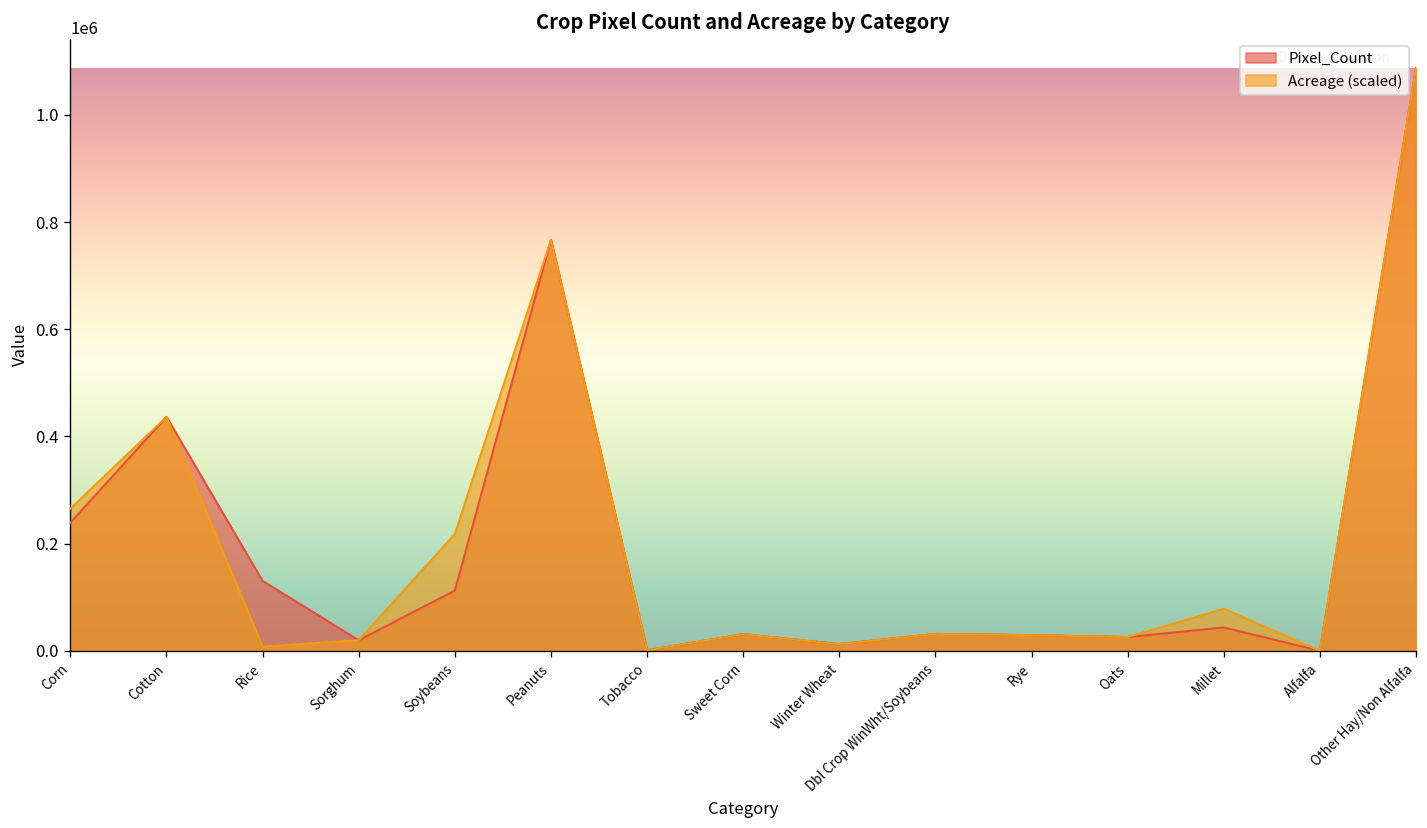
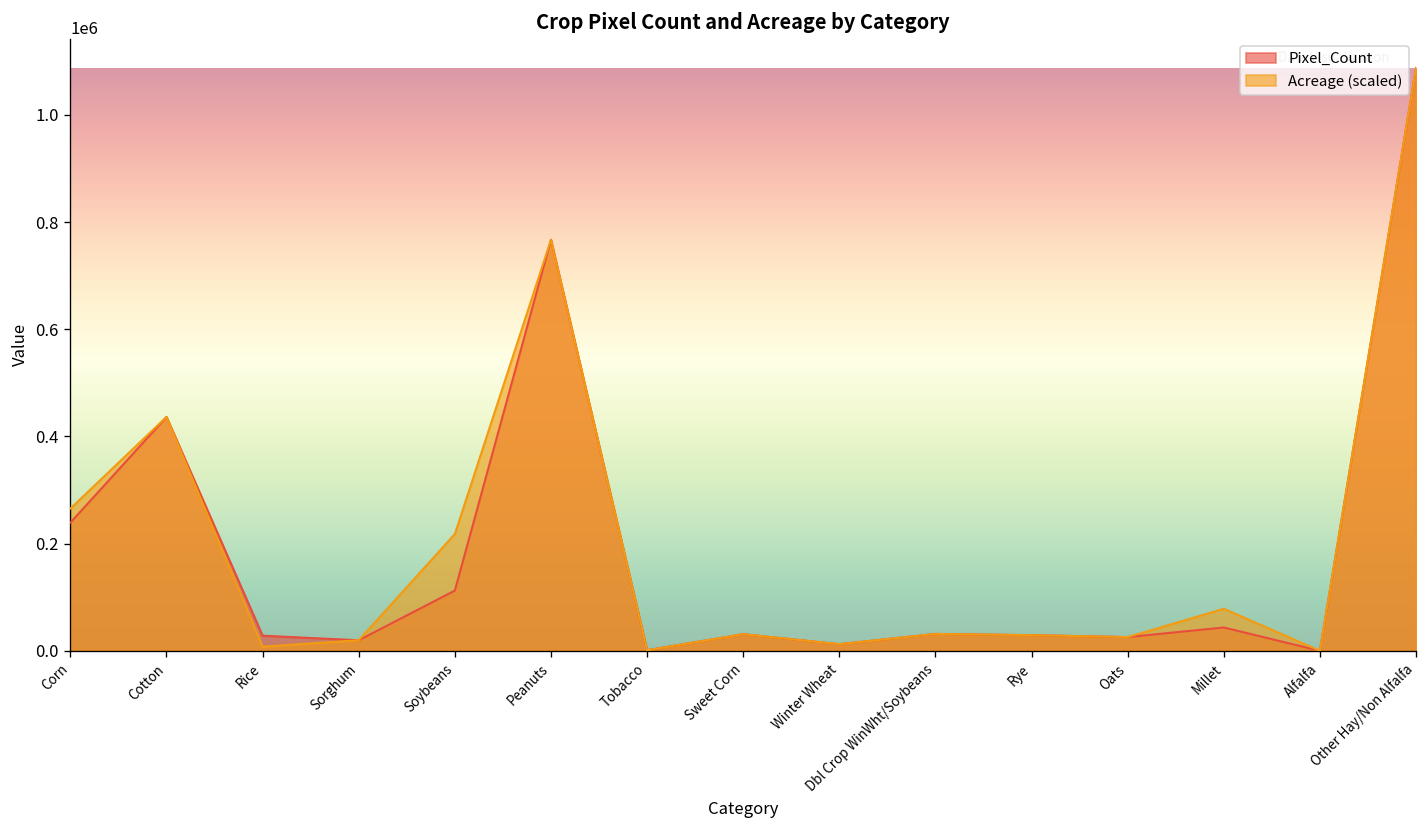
Pixel_Count, Rice: 130000 -> 30000
